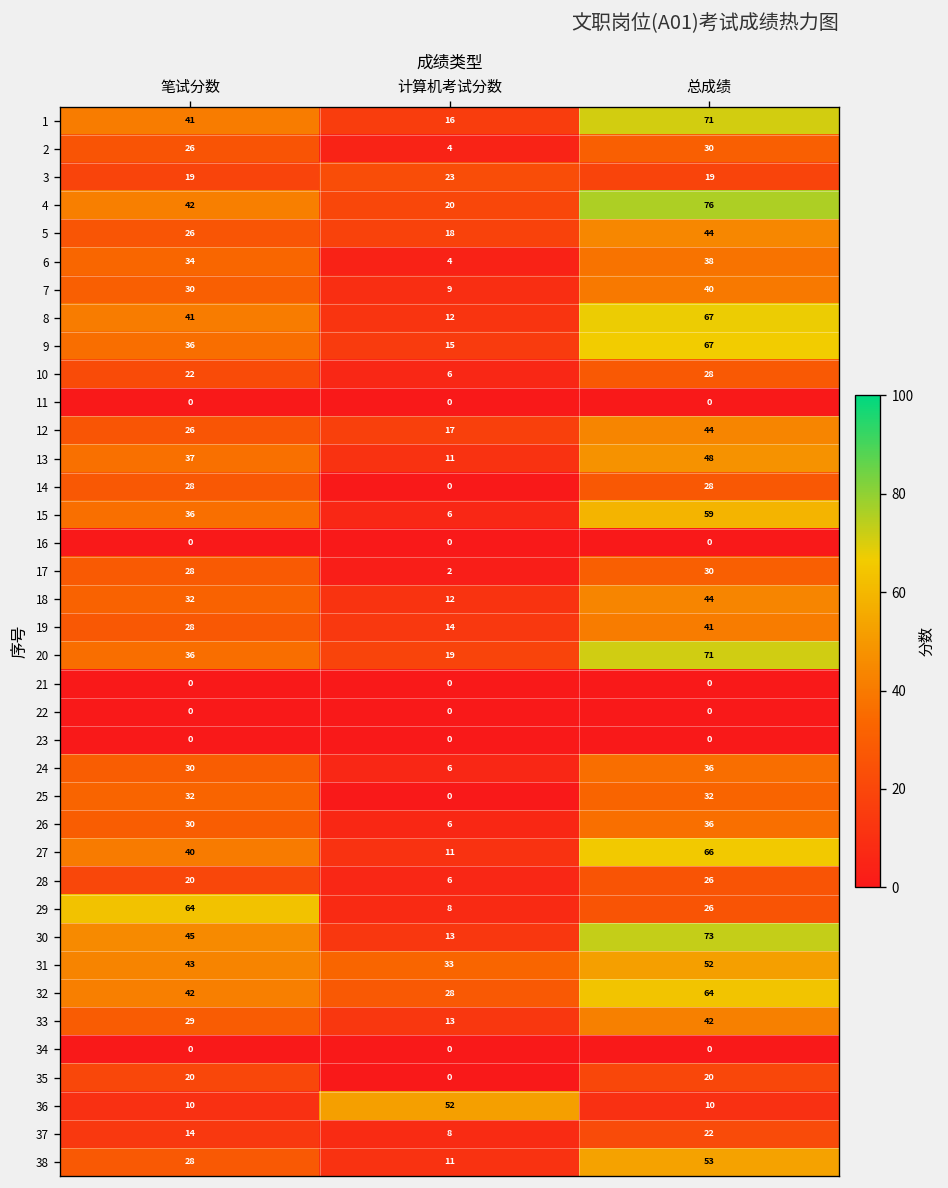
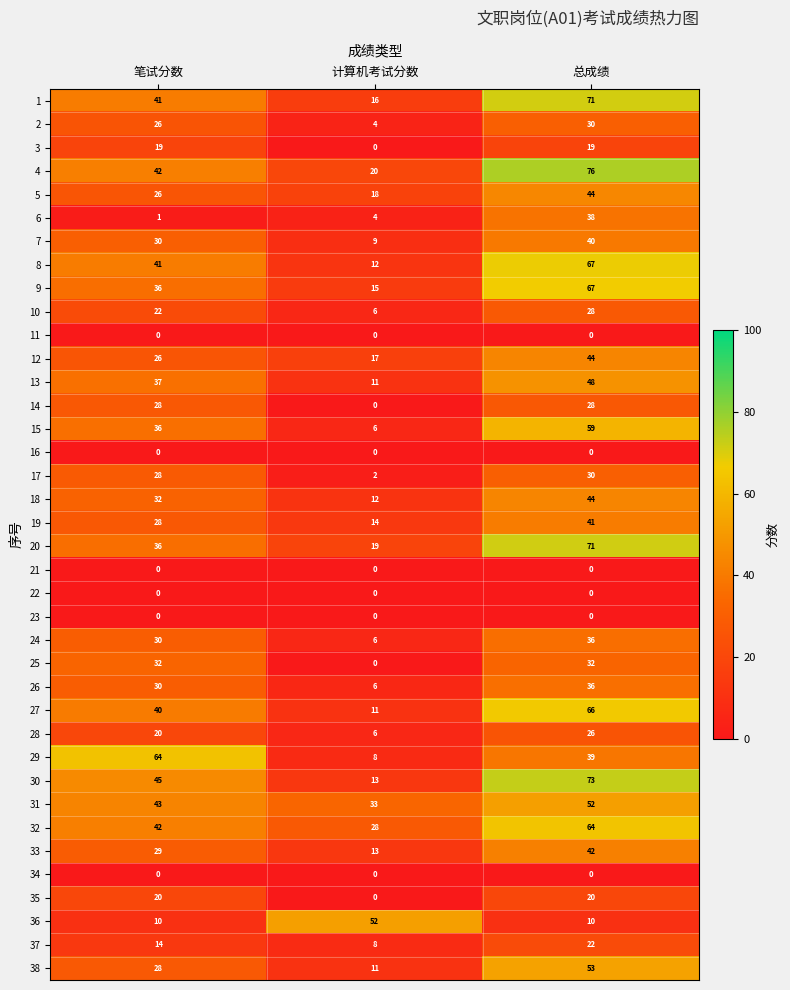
3, 计算机考试分数: 23 -> 0
6, 笔试分数: 34 -> 1
29, 总成绩: 26 -> 39
